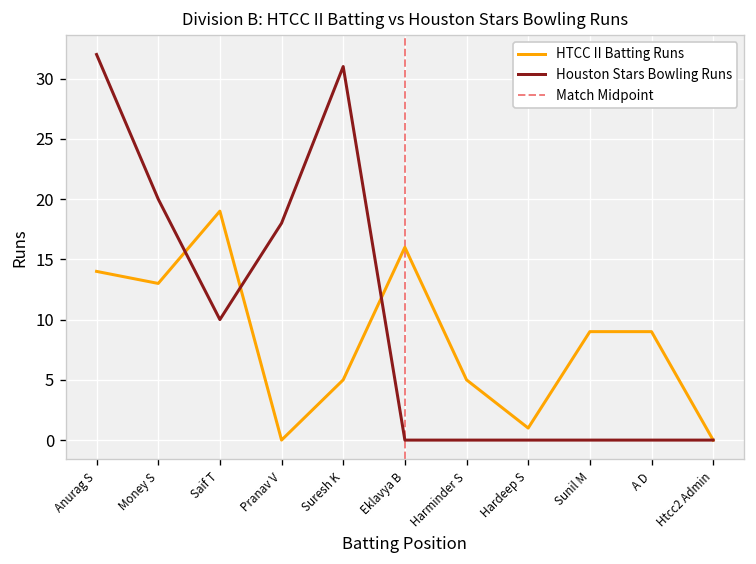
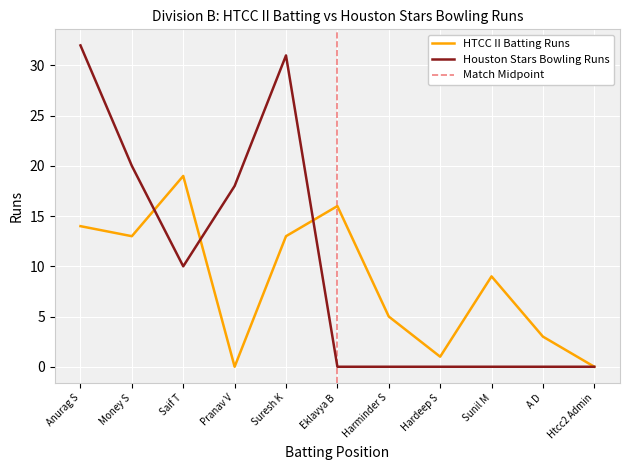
HTCC II Batting Runs, Suresh K: 5 -> 13
HTCC II Batting Runs, A D: 9 -> 3
